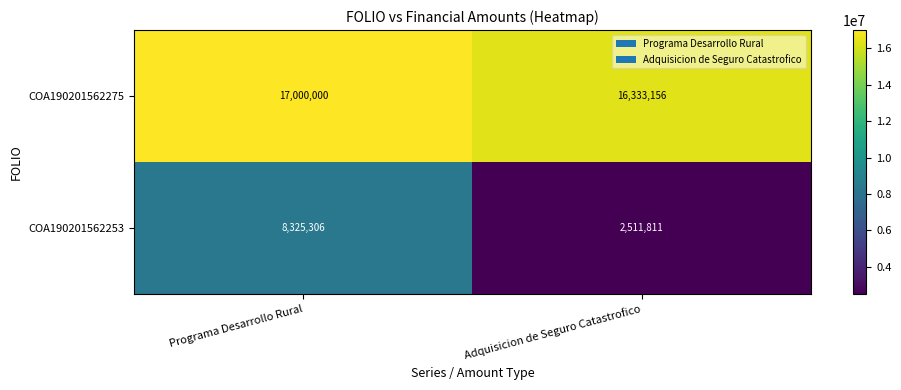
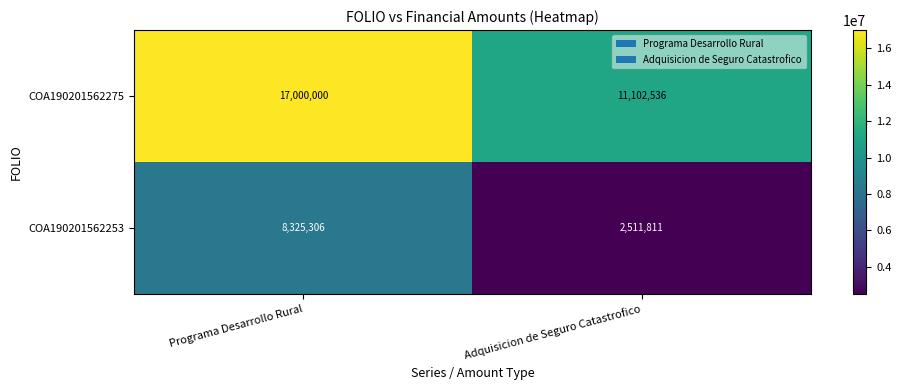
COA190201562275, Adquisicion de Seguro Catastrofico: 16,333,156 -> 11,102,536
